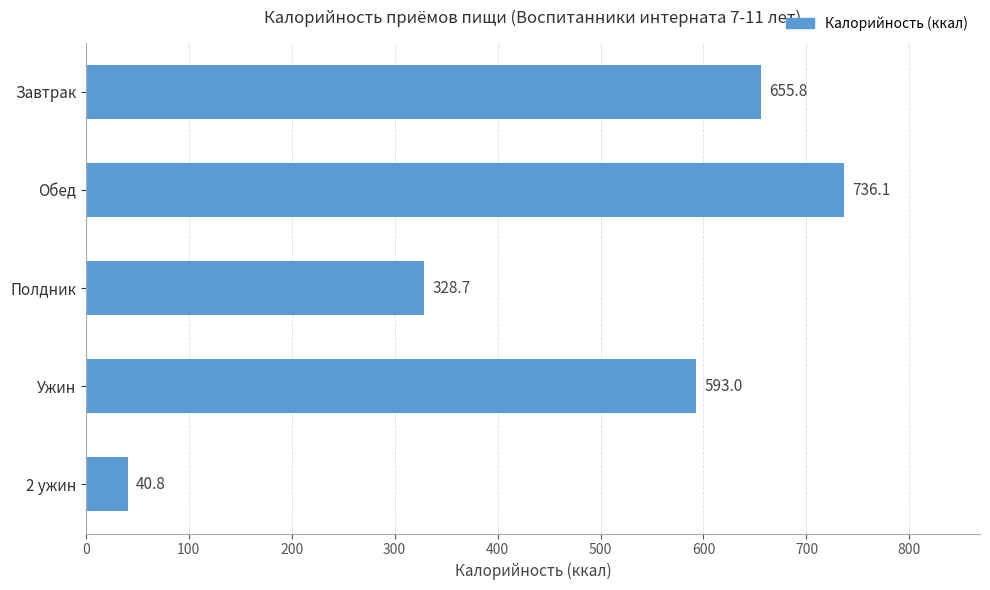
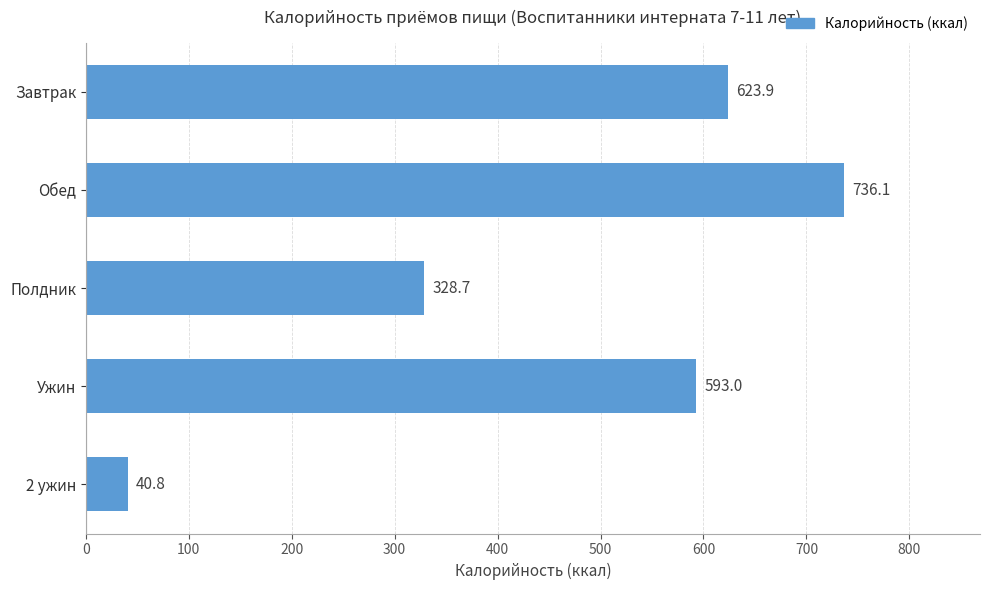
Завтрак: 655.8 -> 623.9
